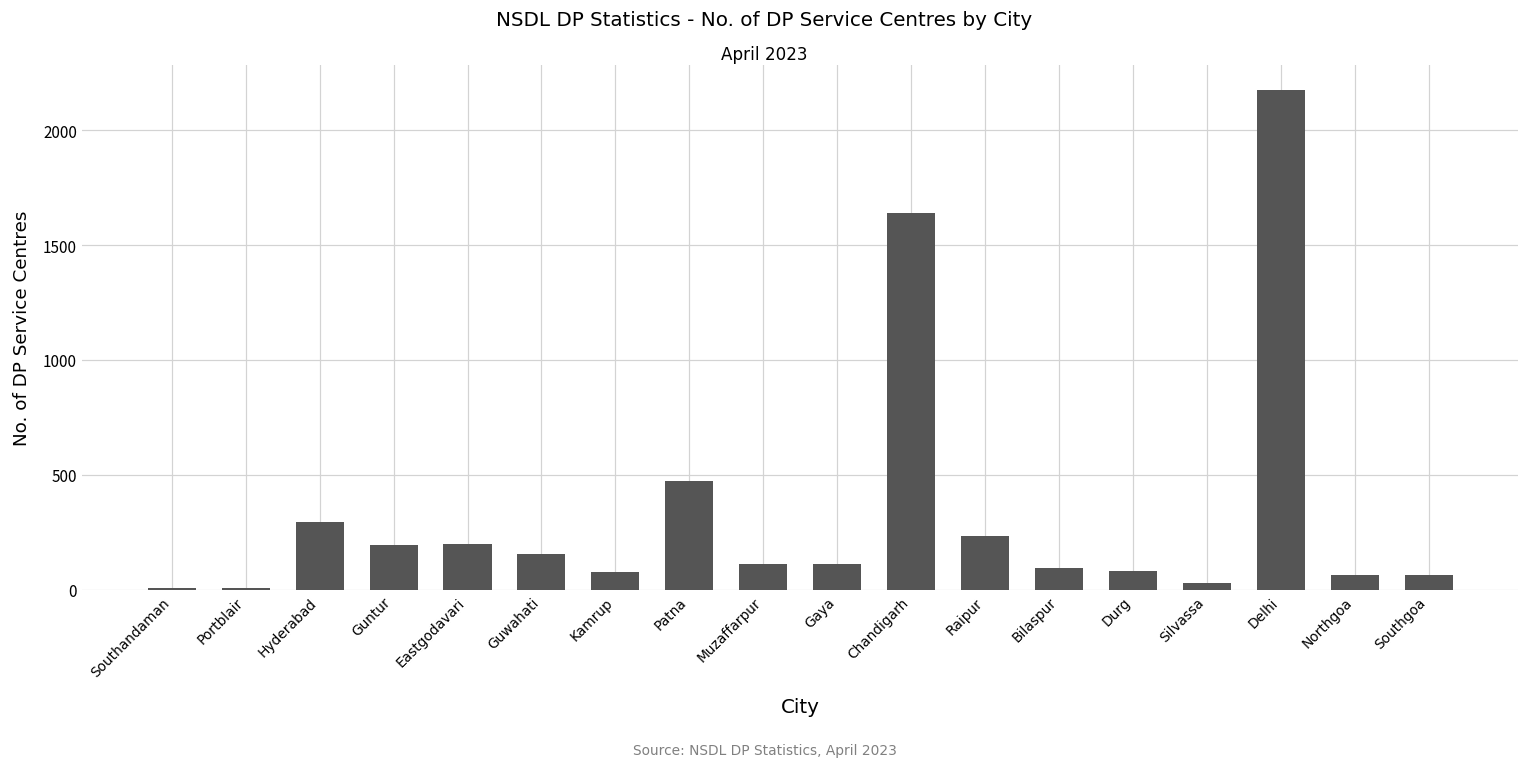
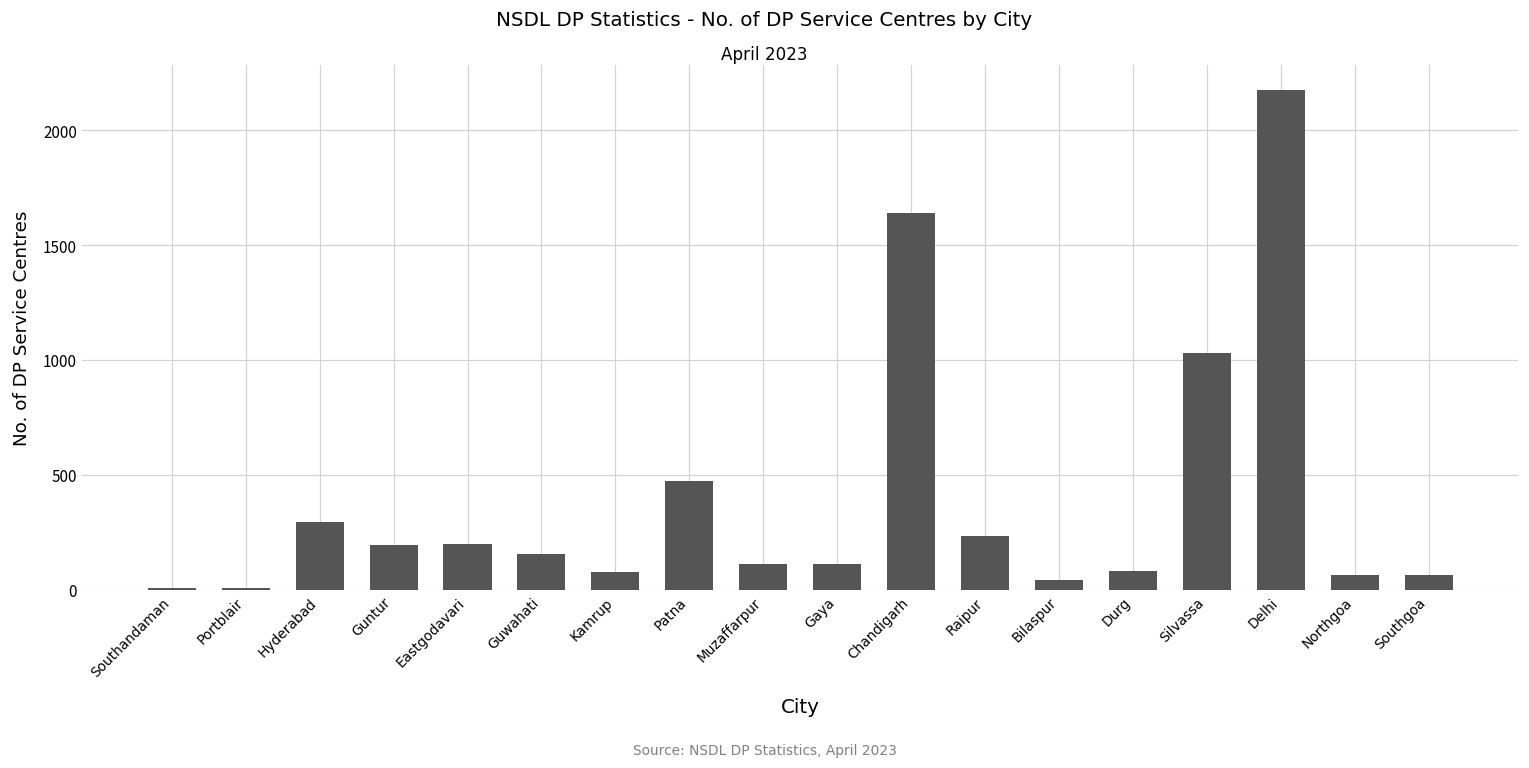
Bilaspur: 90 -> 40
Silvassa: 30 -> 1030
